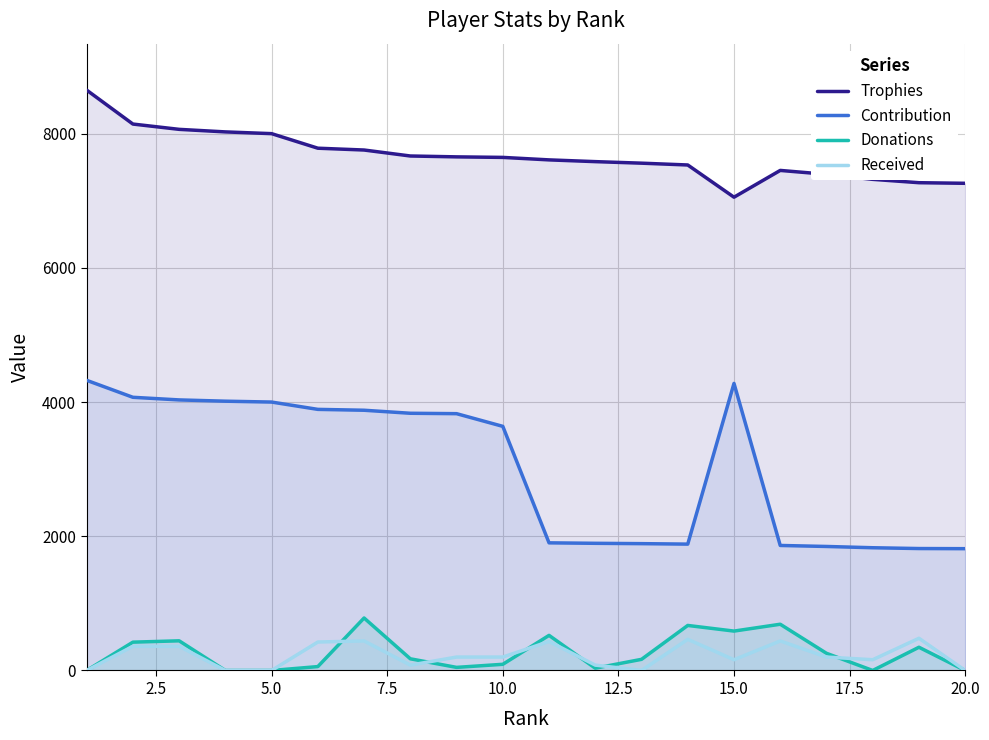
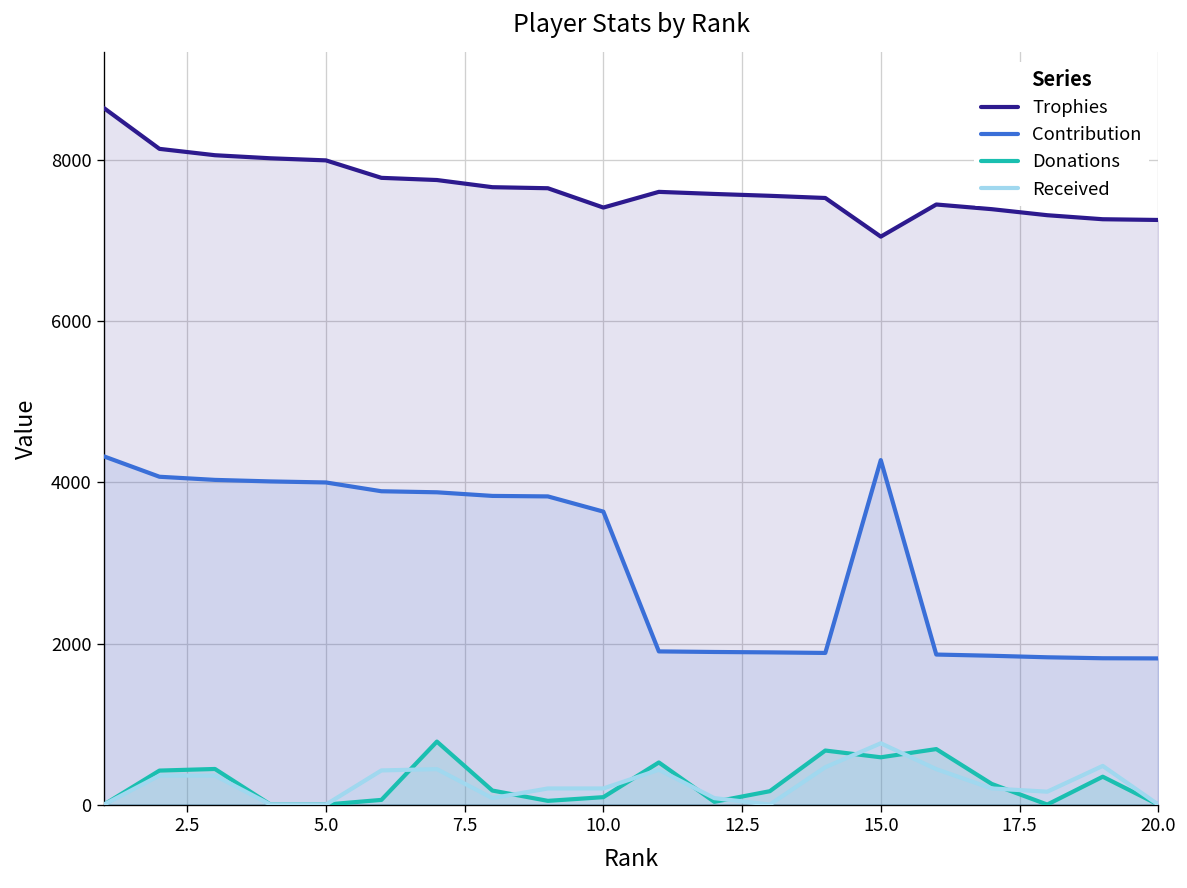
Trophies, 10.0: 7600 -> 7400
Received, 15.0: 200 -> 800
